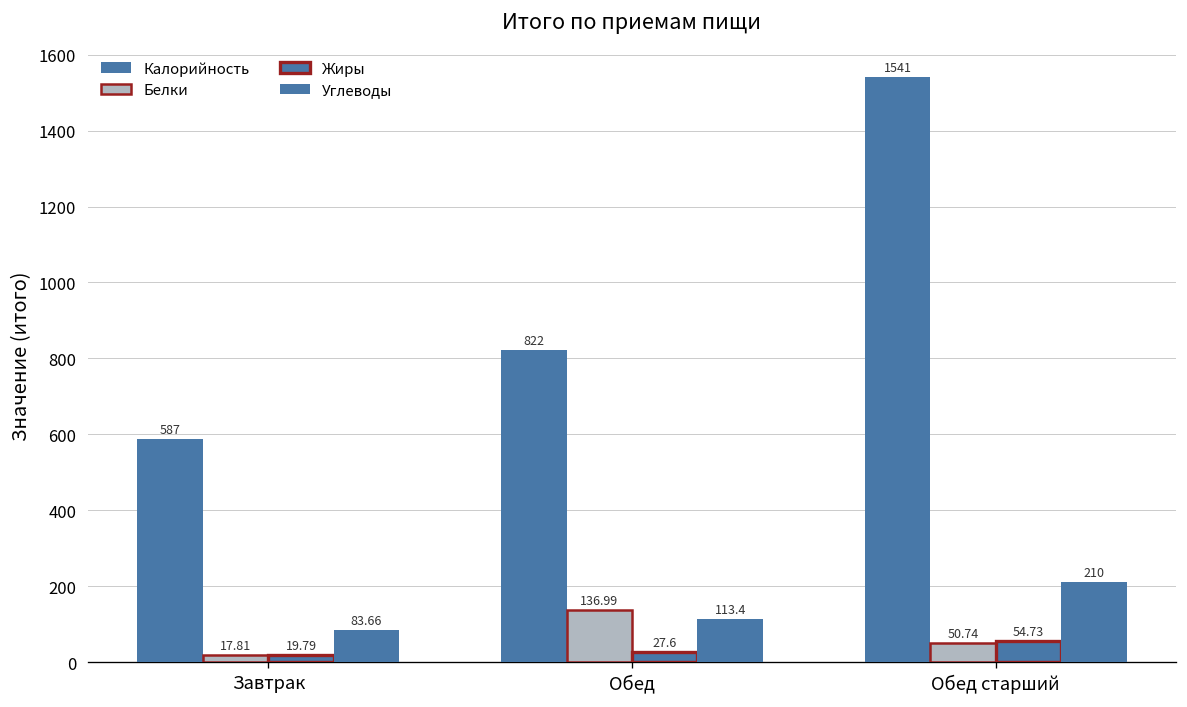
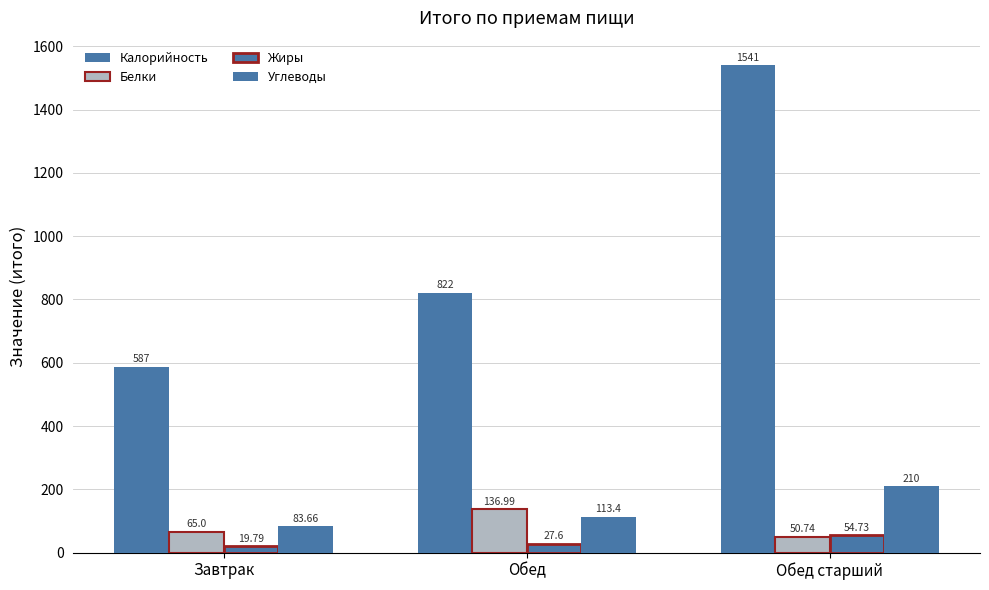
Белки, Завтрак: 17.81 -> 65.0
